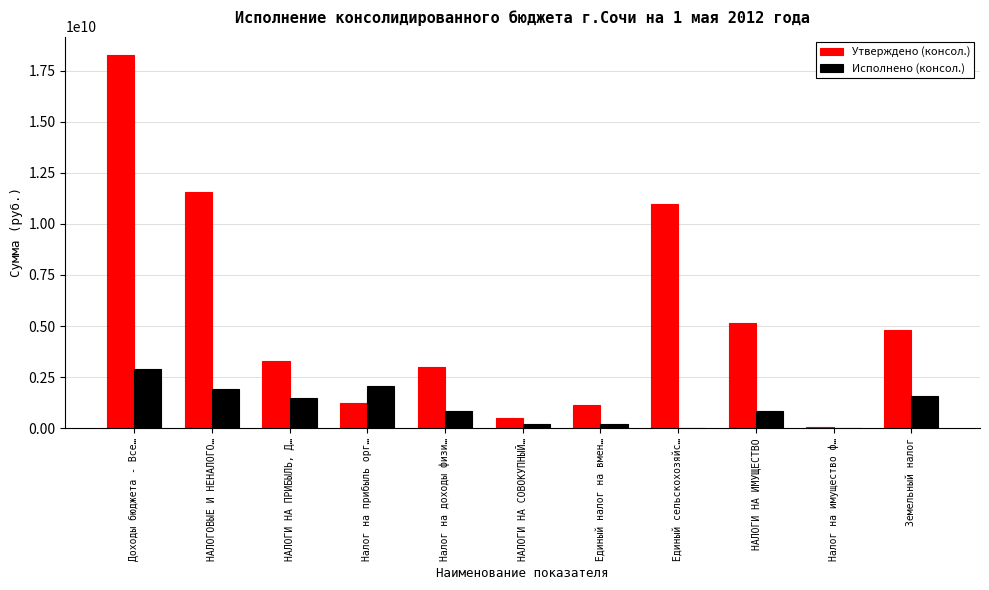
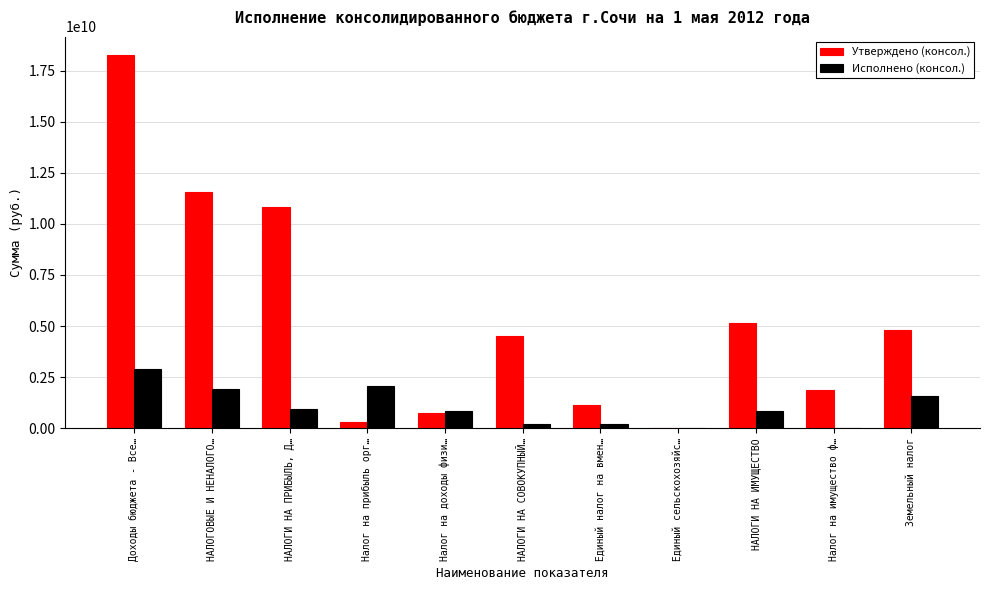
Утверждено (консол.), НАЛОГИ НА ПРИБЫЛЬ, Д…: 3300000000 -> 10800000000
Исполнено (консол.), НАЛОГИ НА ПРИБЫЛЬ, Д…: 1500000000 -> 900000000
Утверждено (консол.), Налог на прибыль орг…: 1300000000 -> 300000000
Утверждено (консол.), Налог на доходы физи…: 3000000000 -> 700000000
Утверждено (консол.), НАЛОГИ НА СОВОКУПНЫЙ…: 500000000 -> 4500000000
Утверждено (консол.), Единый сельскохозяйс…: 11000000000 -> 0
Утверждено (консол.), Налог на имущество ф…: 0 -> 1900000000
